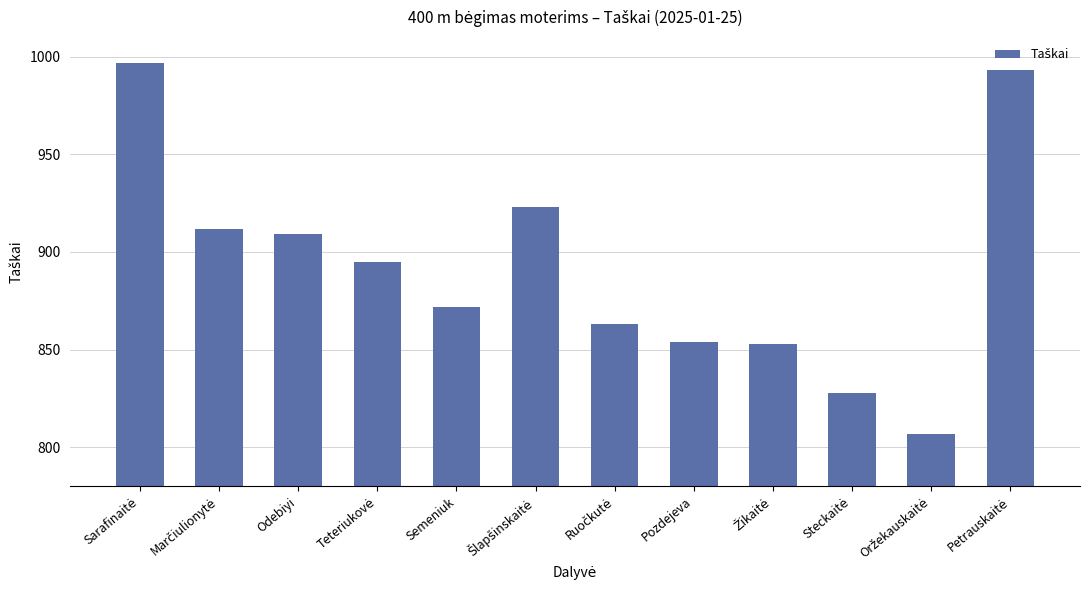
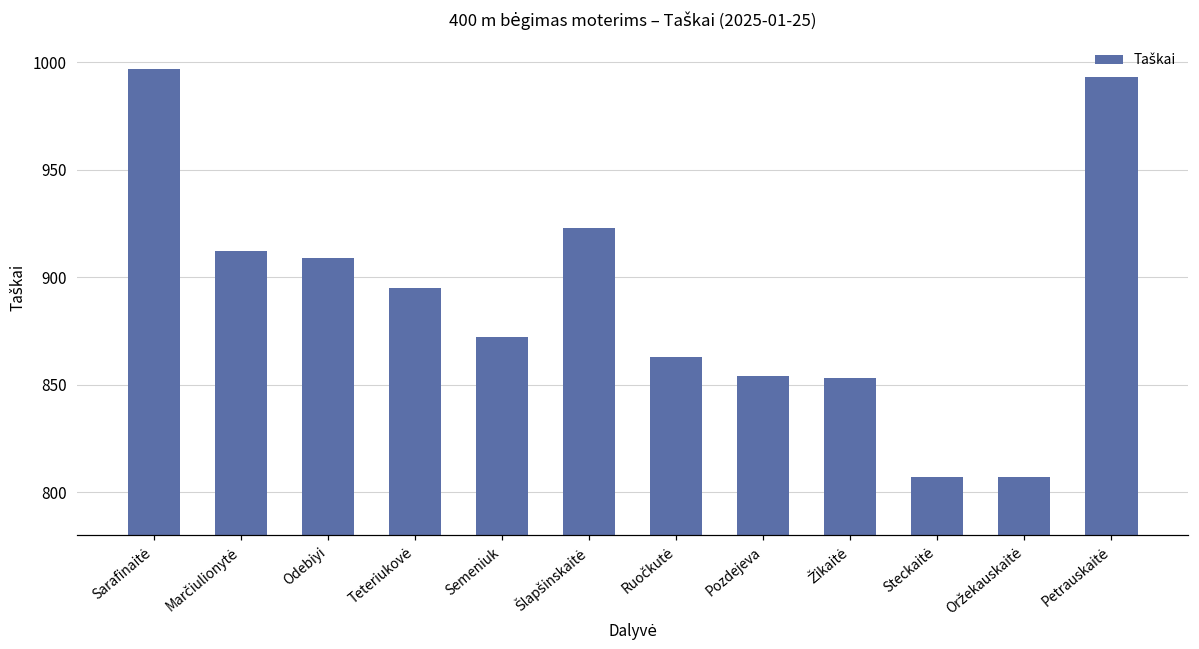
Steckaitė: 828 -> 807
